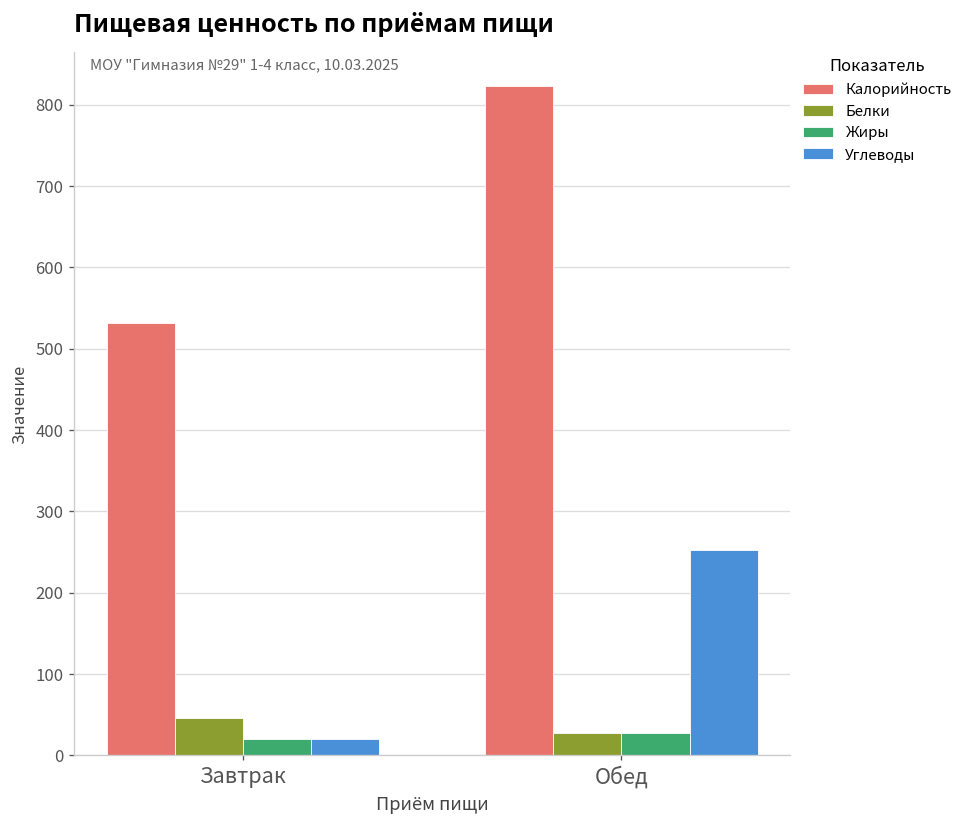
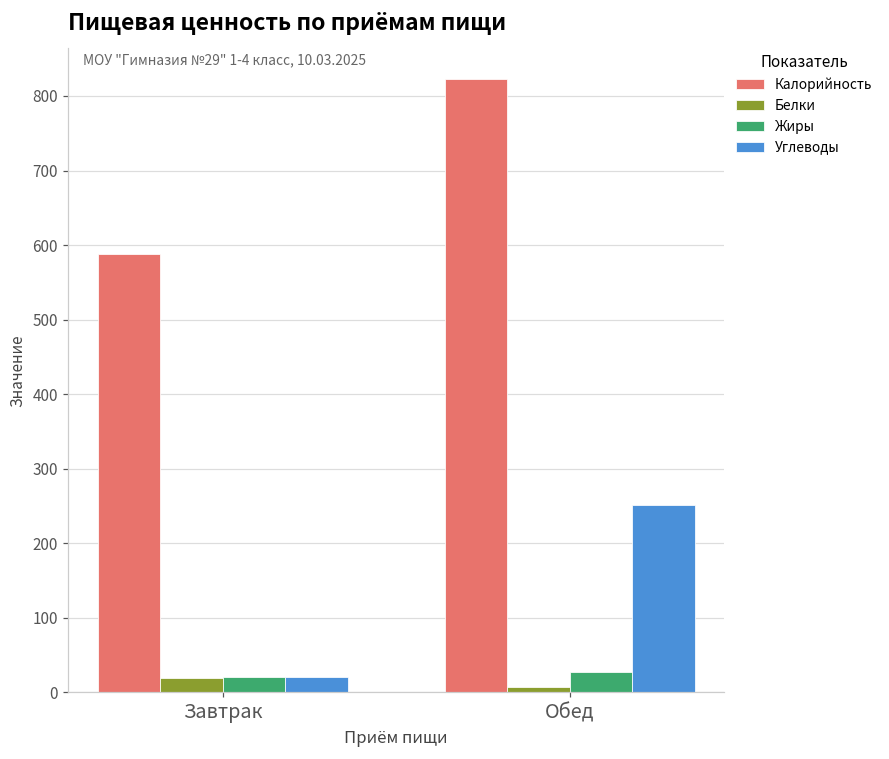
Калорийность, Завтрак: 530 -> 590
Белки, Завтрак: 50 -> 20
Белки, Обед: 30 -> 10
